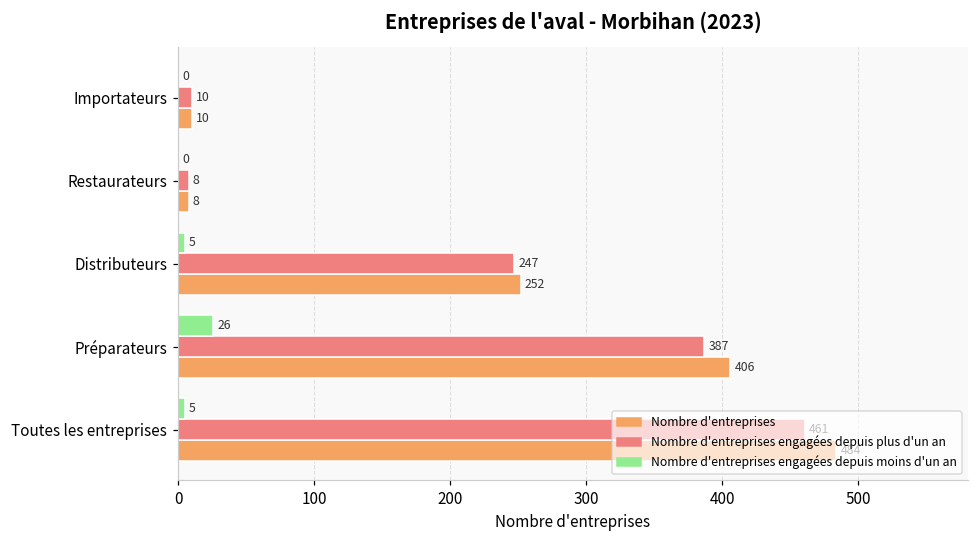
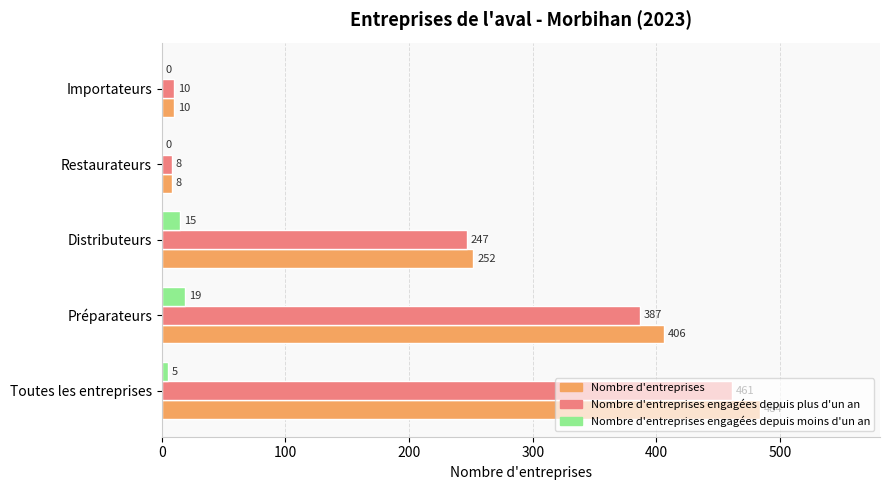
Nombre d'entreprises engagées depuis moins d'un an, Distributeurs: 5 -> 15
Nombre d'entreprises engagées depuis moins d'un an, Préparateurs: 26 -> 19
